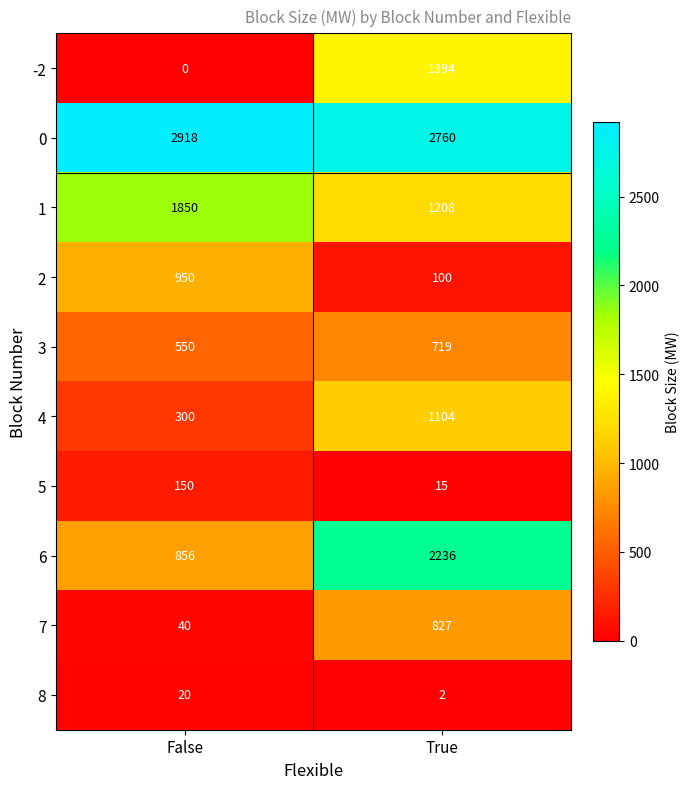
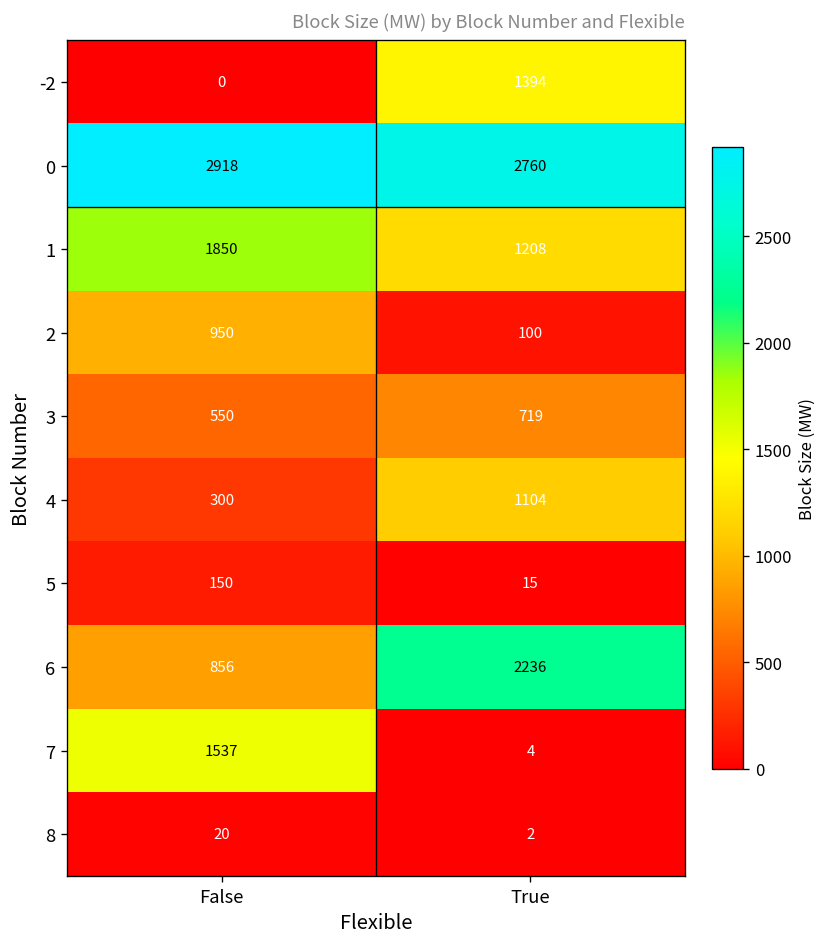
7, False: 40 -> 1537
7, True: 827 -> 4
